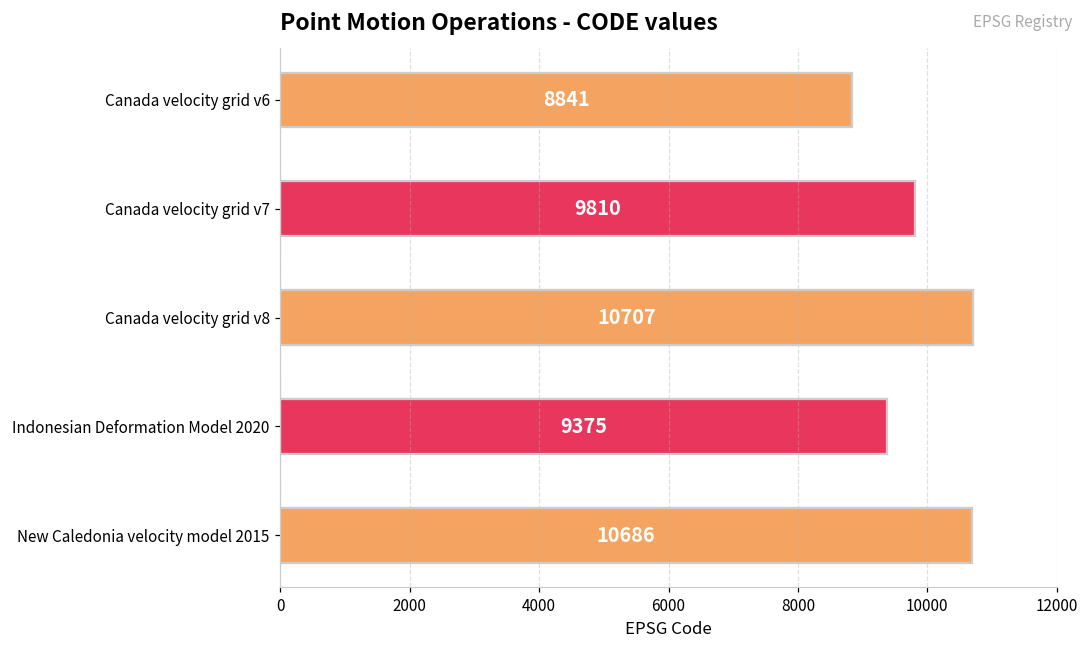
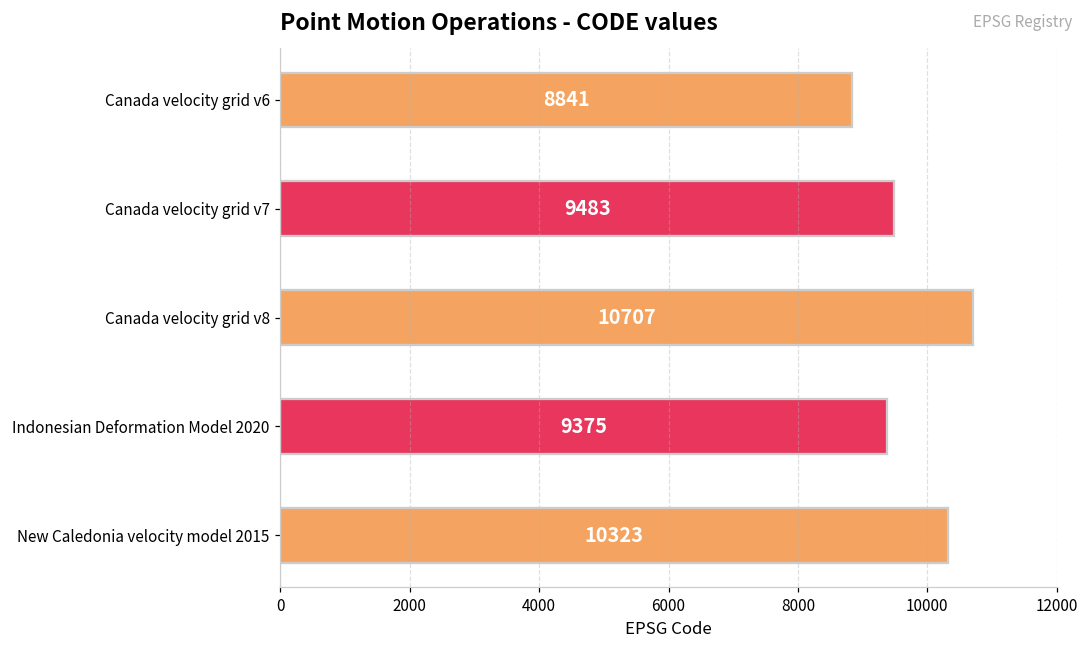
Canada velocity grid v7: 9810 -> 9483
New Caledonia velocity model 2015: 10686 -> 10323
